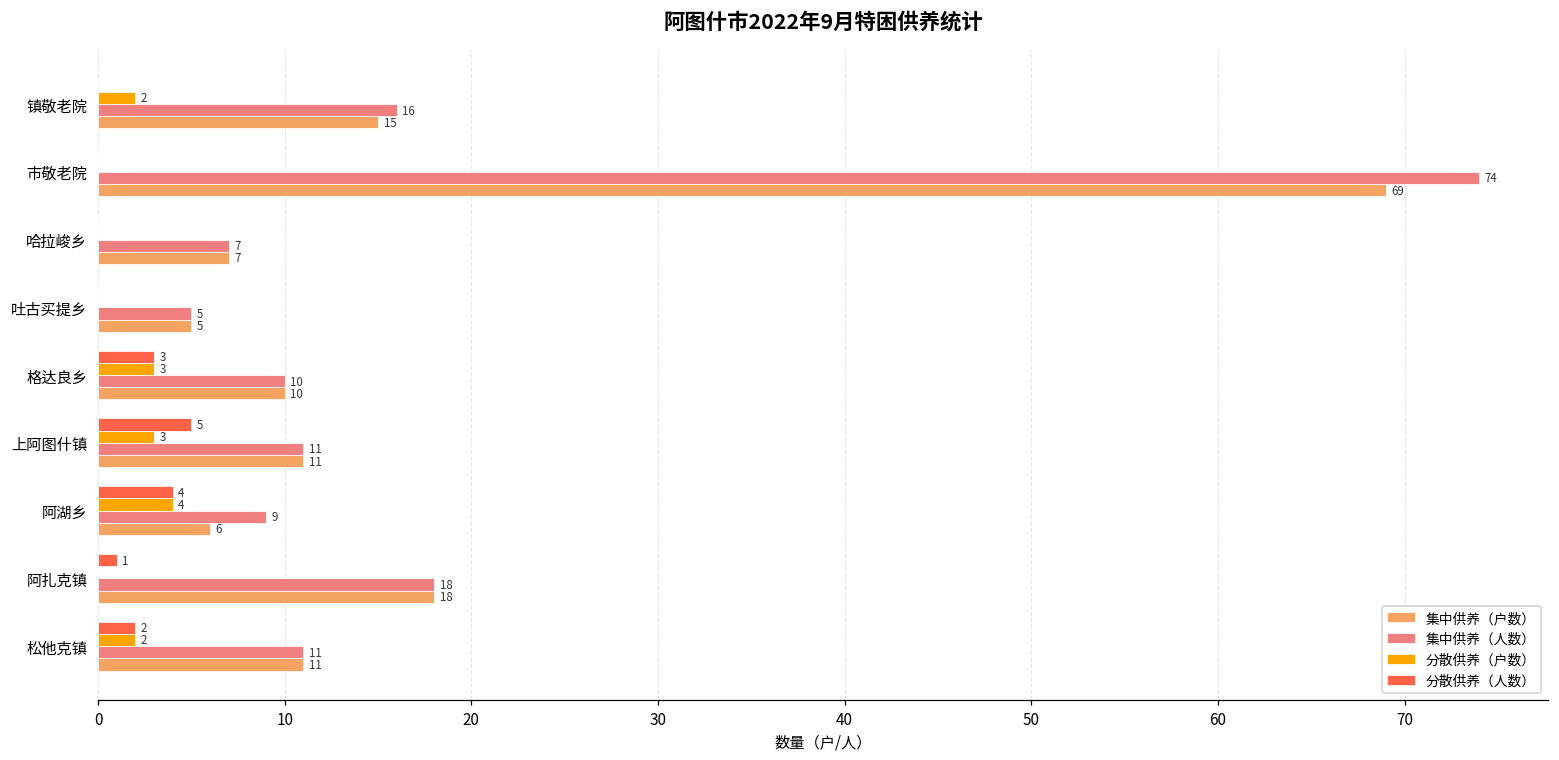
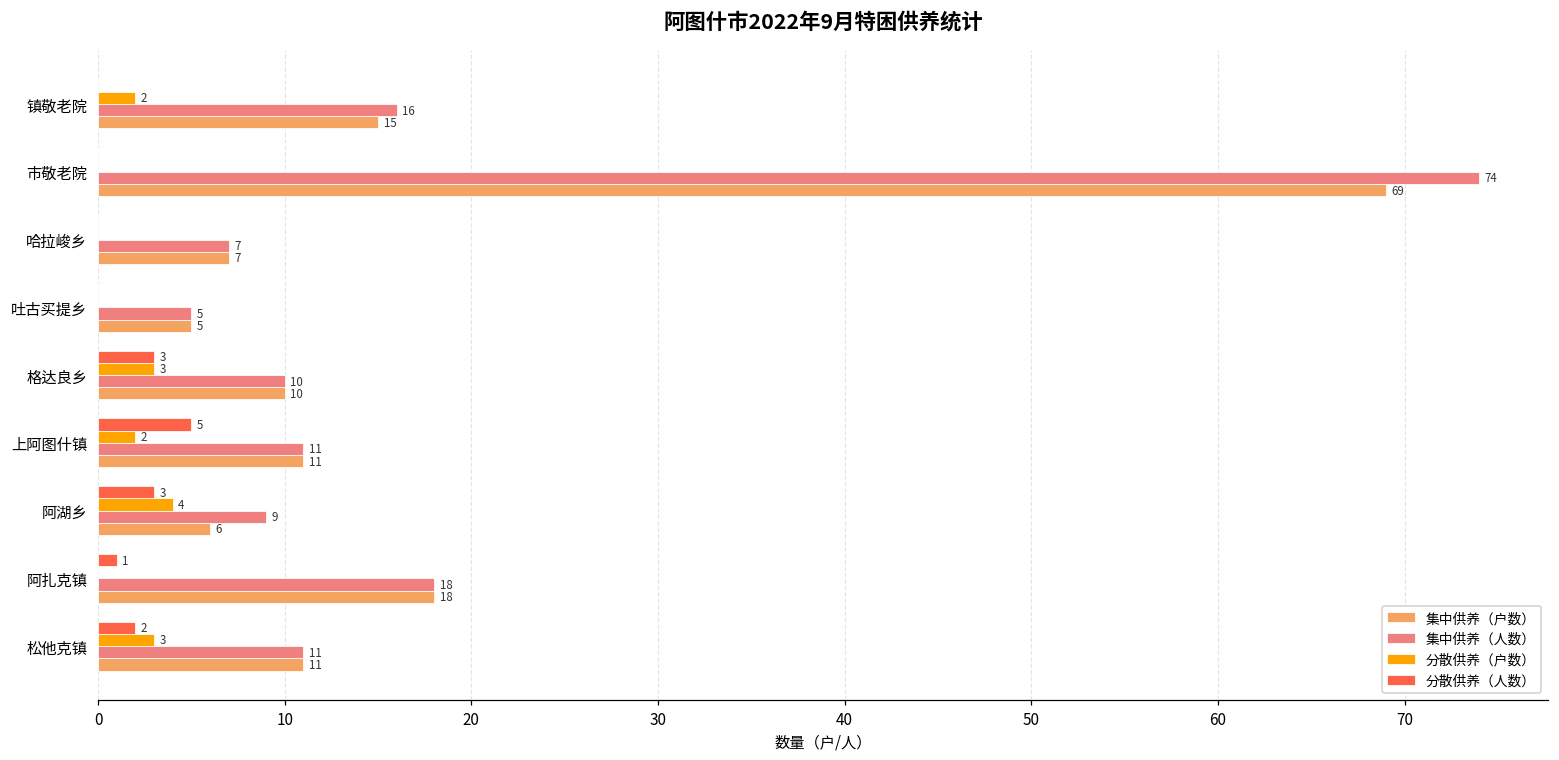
分散供养（户数）, 上阿图什镇: 3 -> 2
分散供养（人数）, 阿湖乡: 4 -> 3
分散供养（户数）, 松他克镇: 2 -> 3
